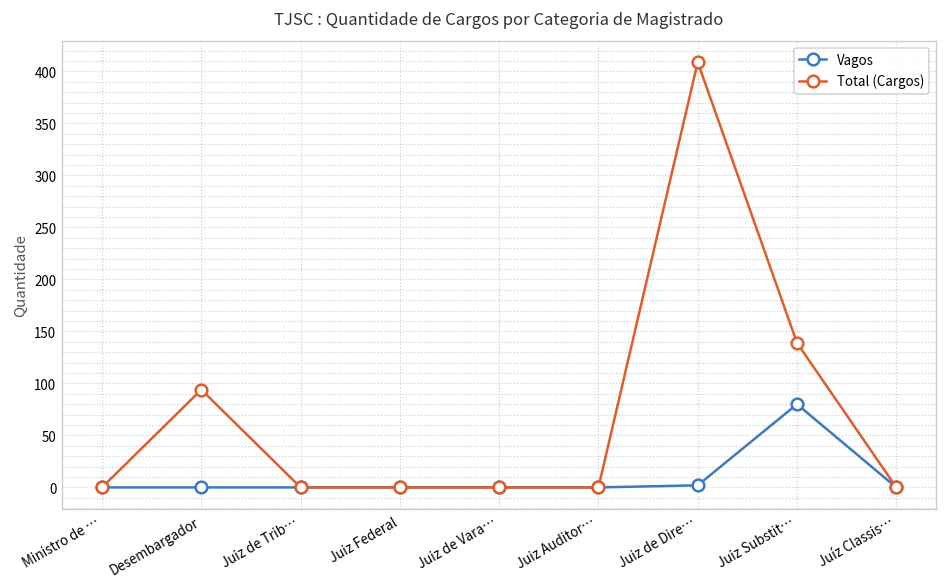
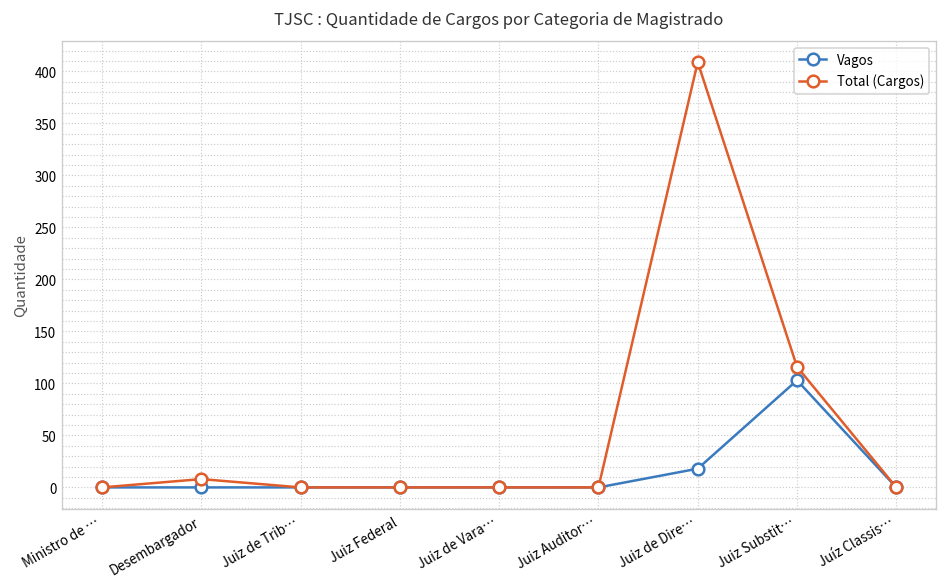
Total (Cargos), Desembargador: 90 -> 10
Vagos, Juiz de Dire…: 0 -> 20
Vagos, Juiz Substit…: 80 -> 100
Total (Cargos), Juiz Substit…: 140 -> 120
